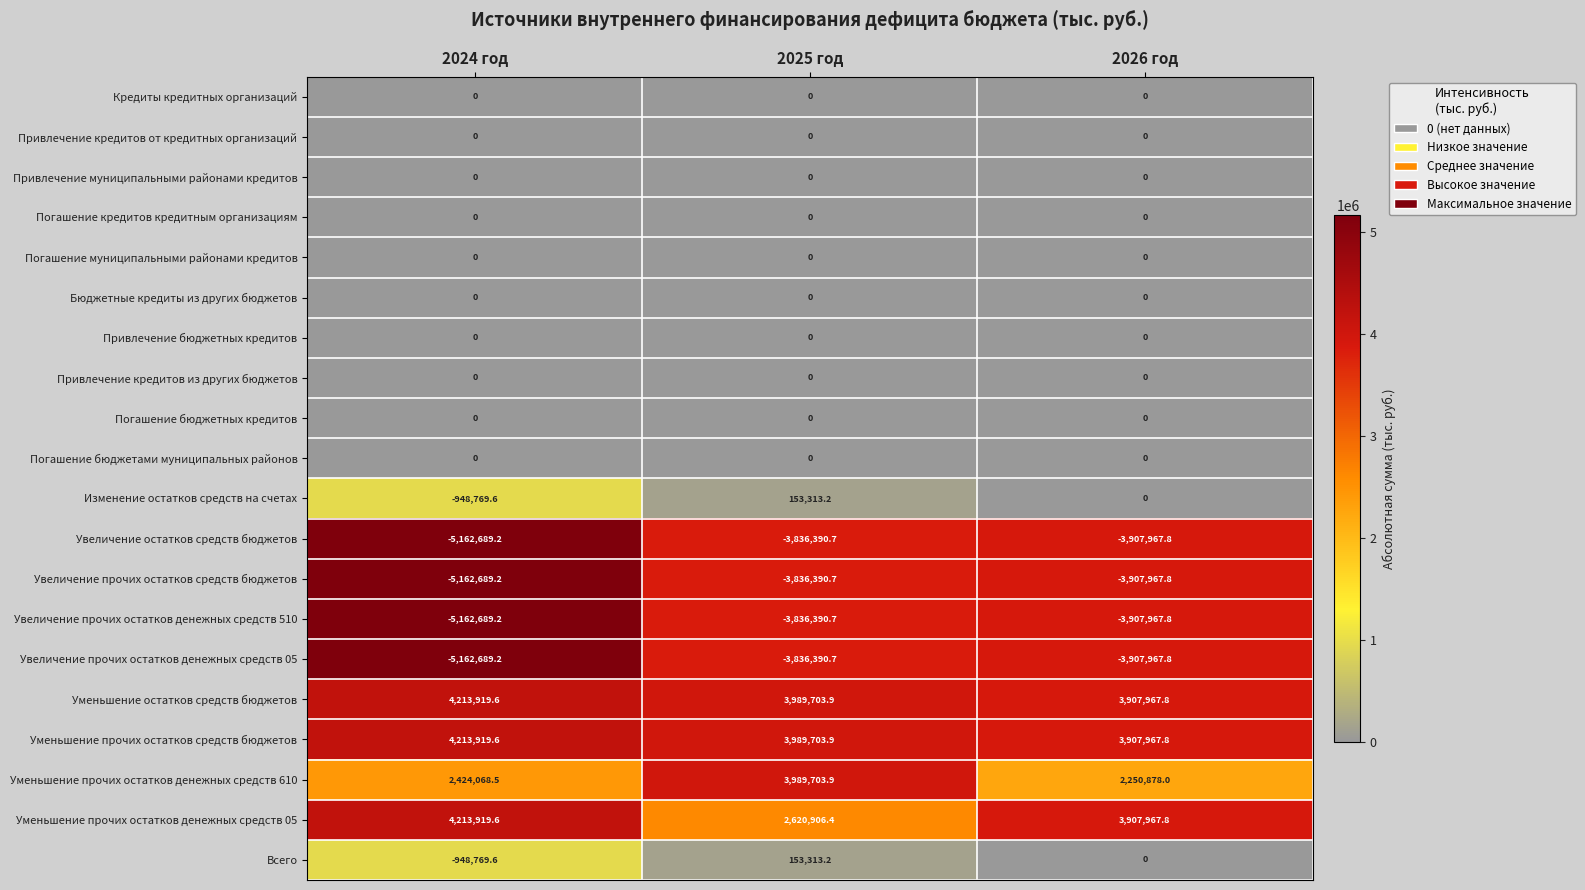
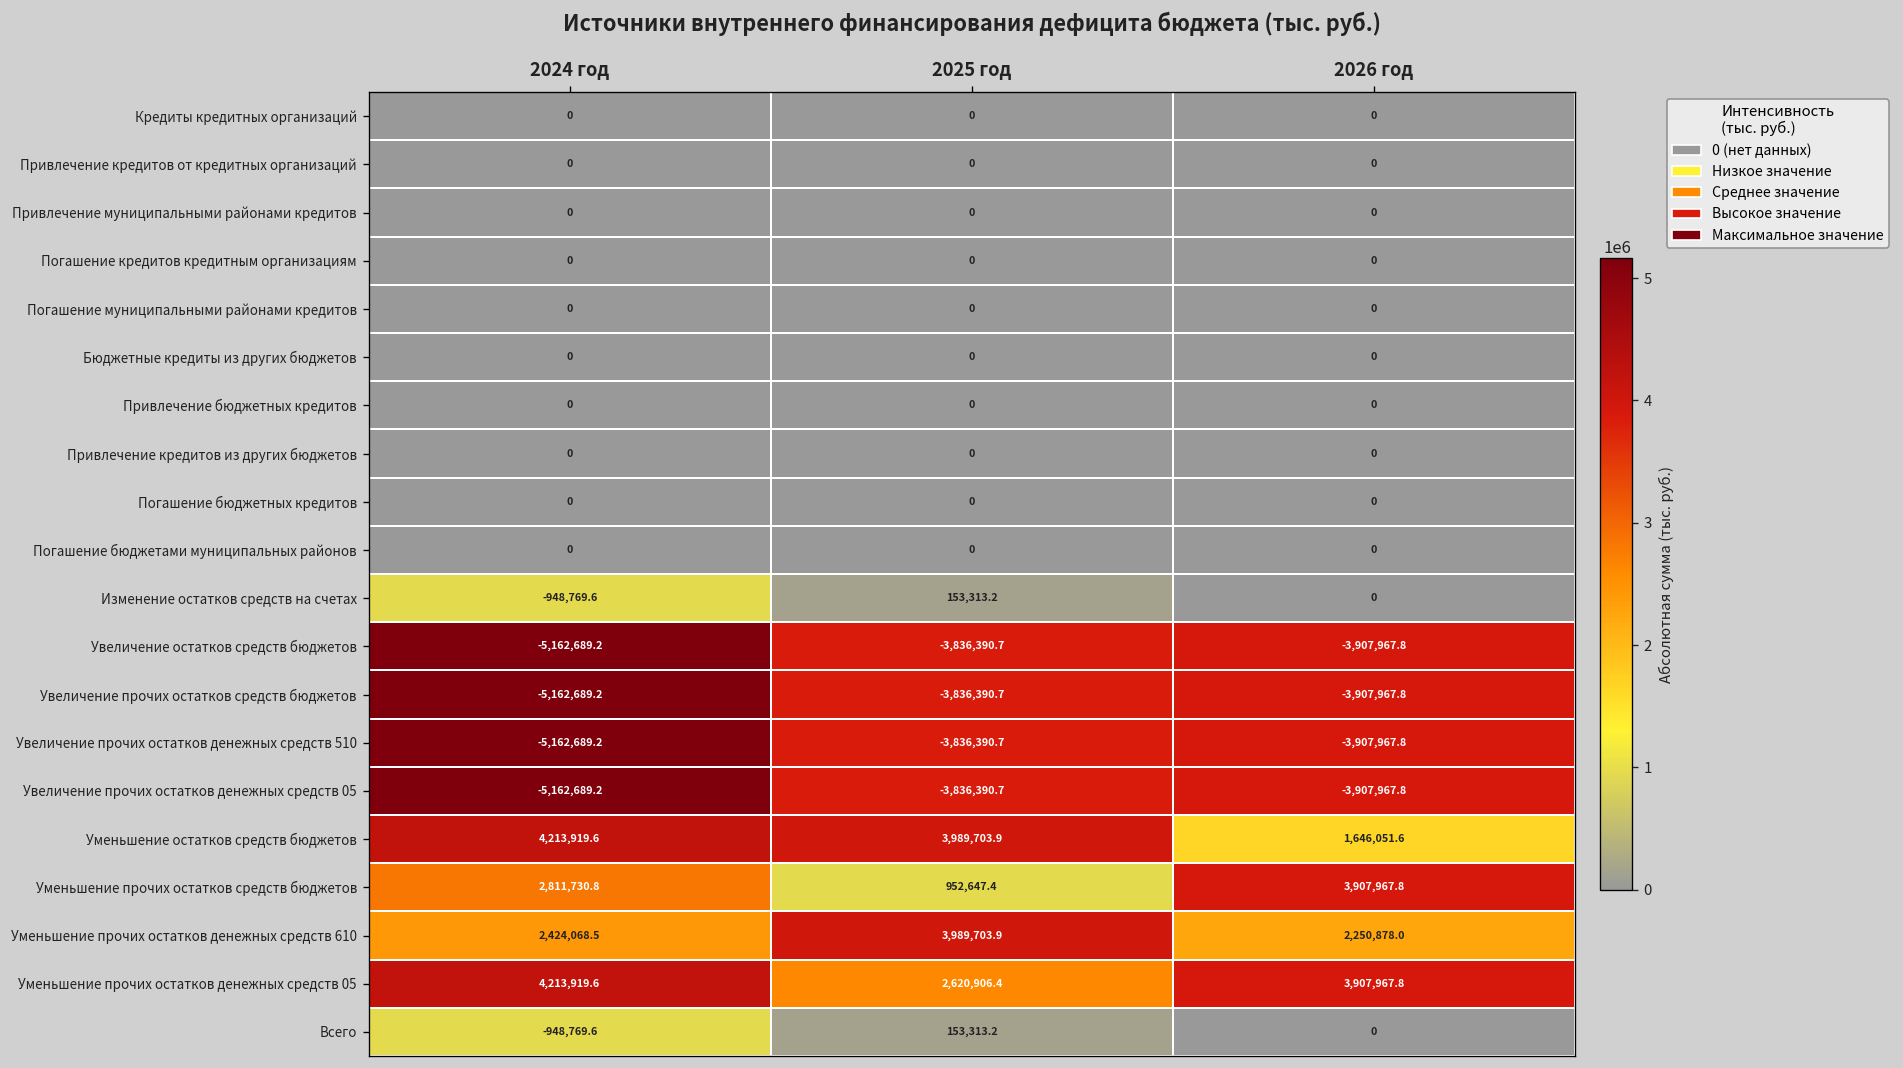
Уменьшение остатков средств бюджетов, 2026 год: 3,907,967.8 -> 1,646,051.6
Уменьшение прочих остатков средств бюджетов, 2024 год: 4,213,919.6 -> 2,811,730.8
Уменьшение прочих остатков средств бюджетов, 2025 год: 3,989,703.9 -> 952,647.4
